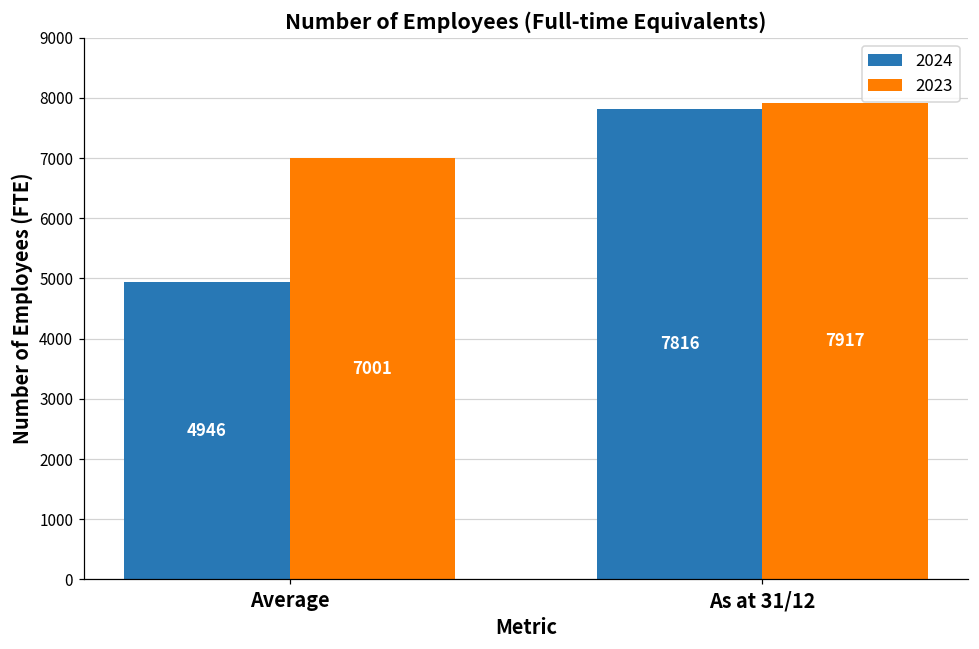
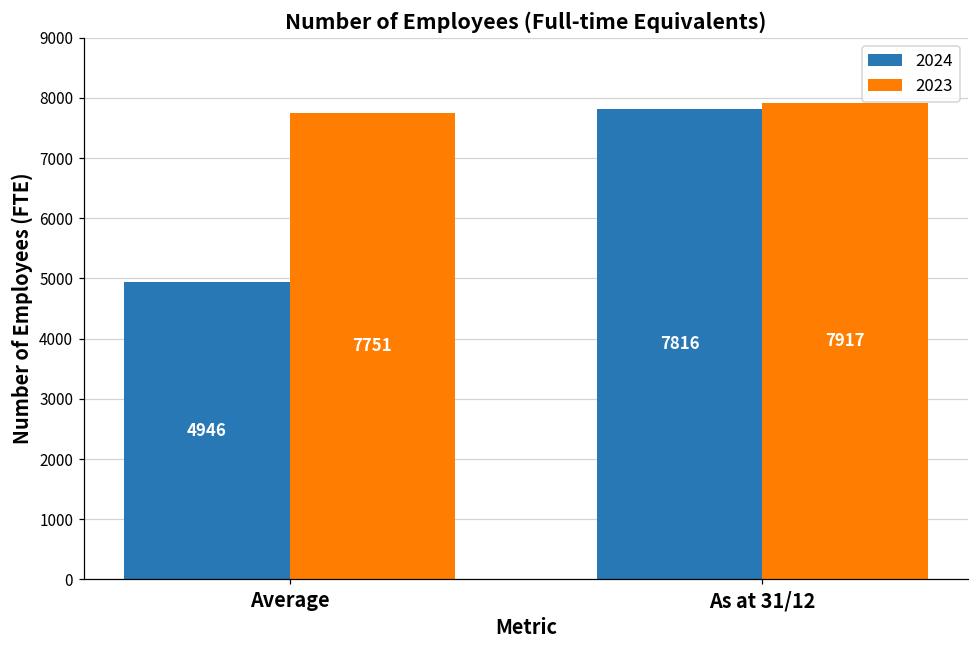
2023, Average: 7001 -> 7751
